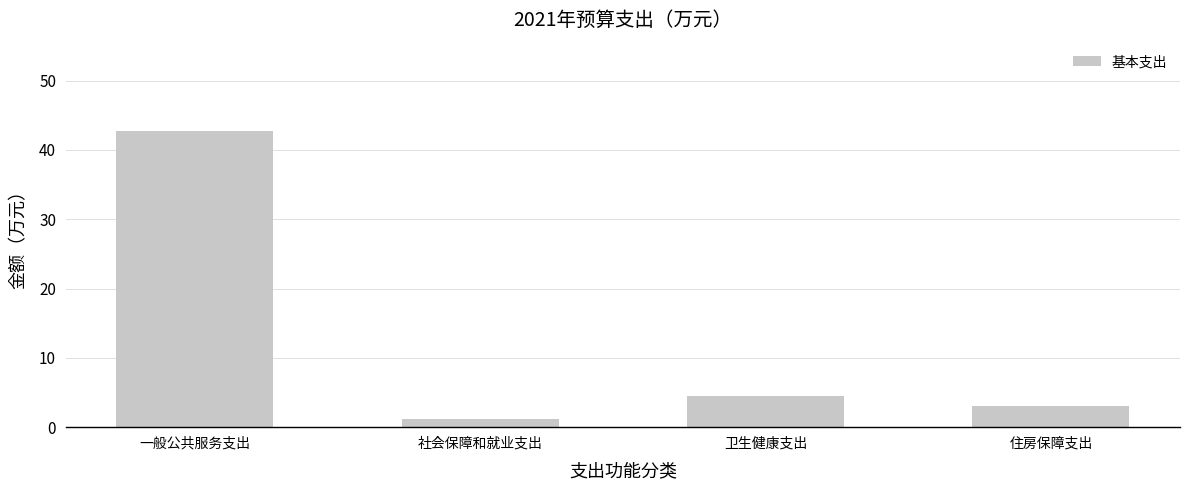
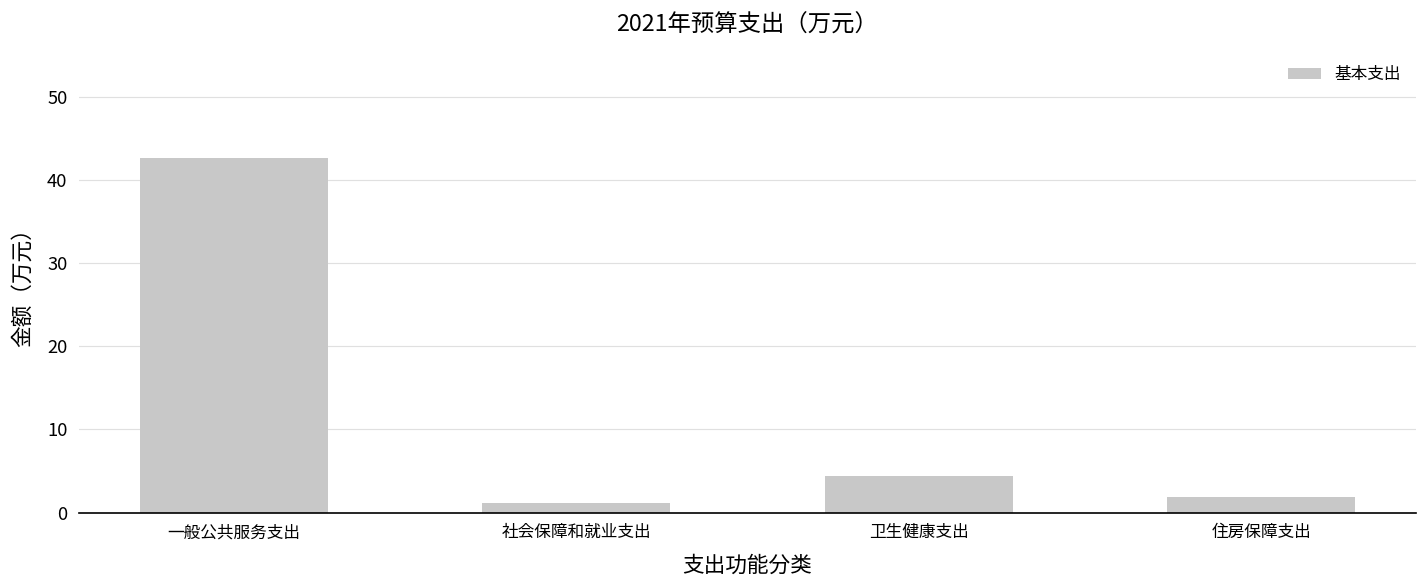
住房保障支出: 3 -> 2
